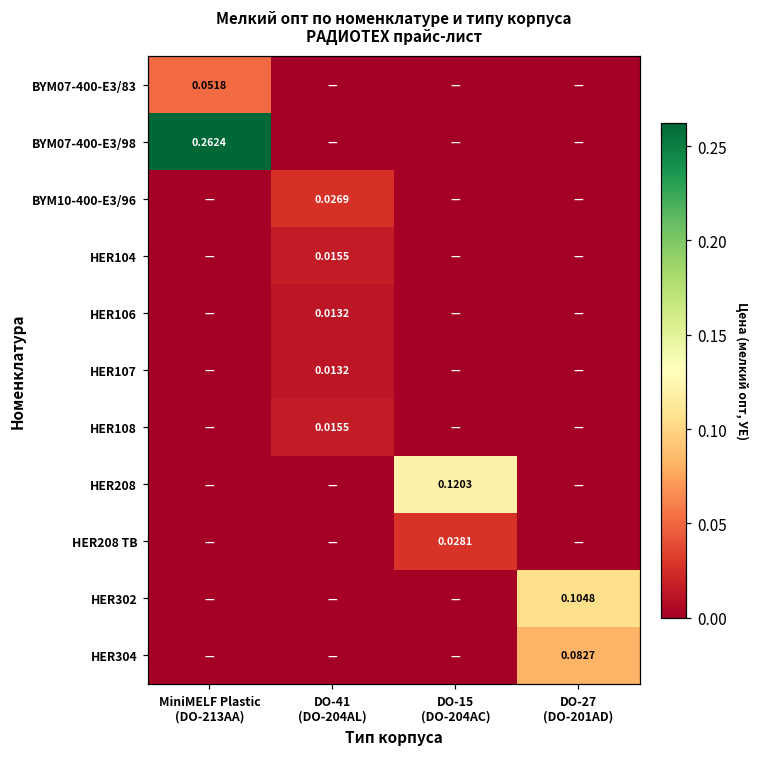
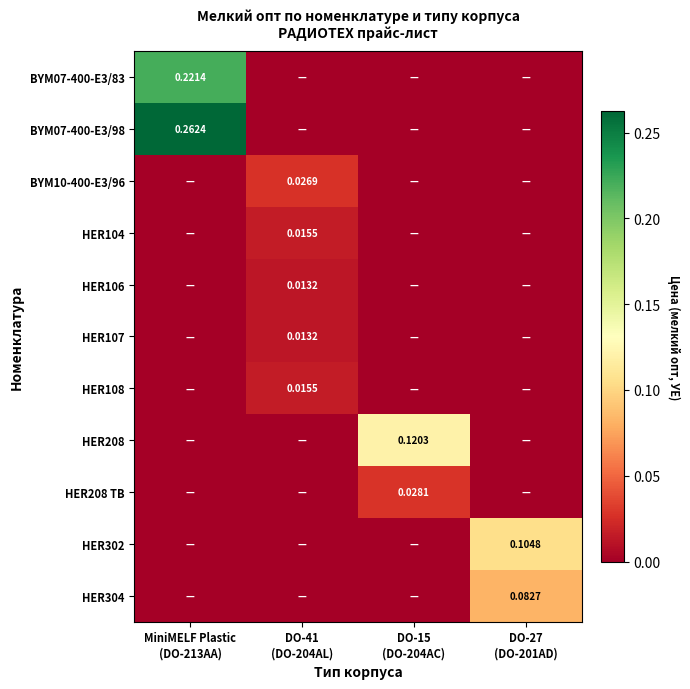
BYM07-400-E3/83, MiniMELF Plastic (DO-213AA): 0.0518 -> 0.2214
